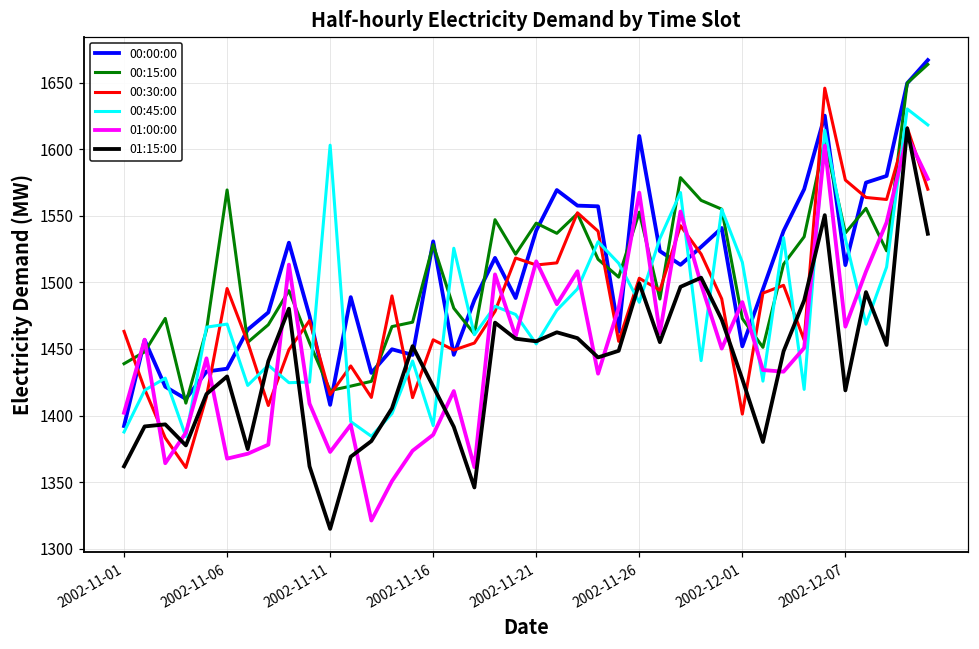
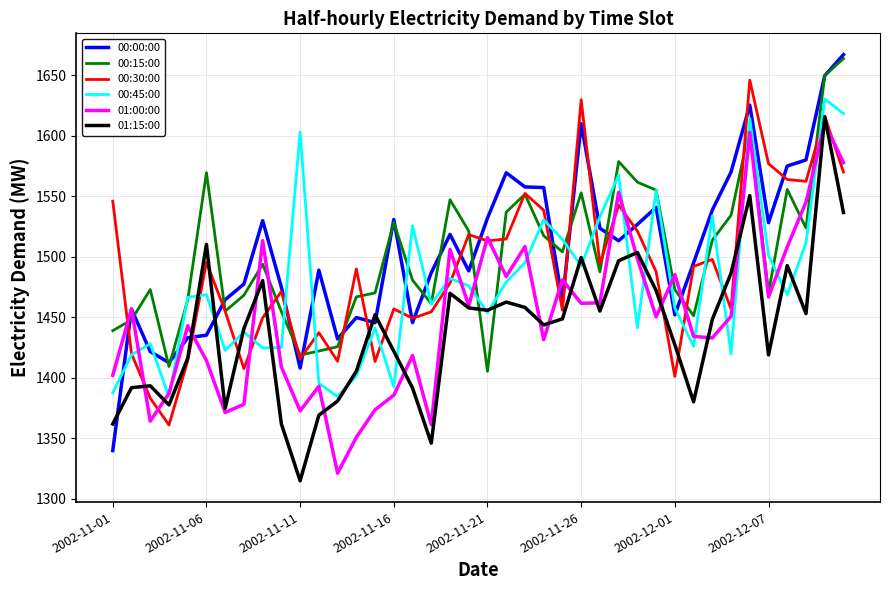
00:00:00, 2002-11-01: 1392 -> 1340
00:30:00, 2002-11-01: 1463 -> 1546
01:00:00, 2002-11-06: 1368 -> 1414
01:15:00, 2002-11-06: 1429 -> 1510
00:00:00, 2002-11-21: 1539 -> 1532
00:15:00, 2002-11-21: 1545 -> 1405
00:30:00, 2002-11-26: 1503 -> 1630
00:45:00, 2002-11-26: 1485 -> 1493
01:00:00, 2002-11-26: 1567 -> 1462
00:45:00, 2002-12-01: 1515 -> 1458
00:00:00, 2002-12-07: 1513 -> 1528
00:15:00, 2002-12-07: 1537 -> 1470
00:45:00, 2002-12-07: 1533 -> 1501
